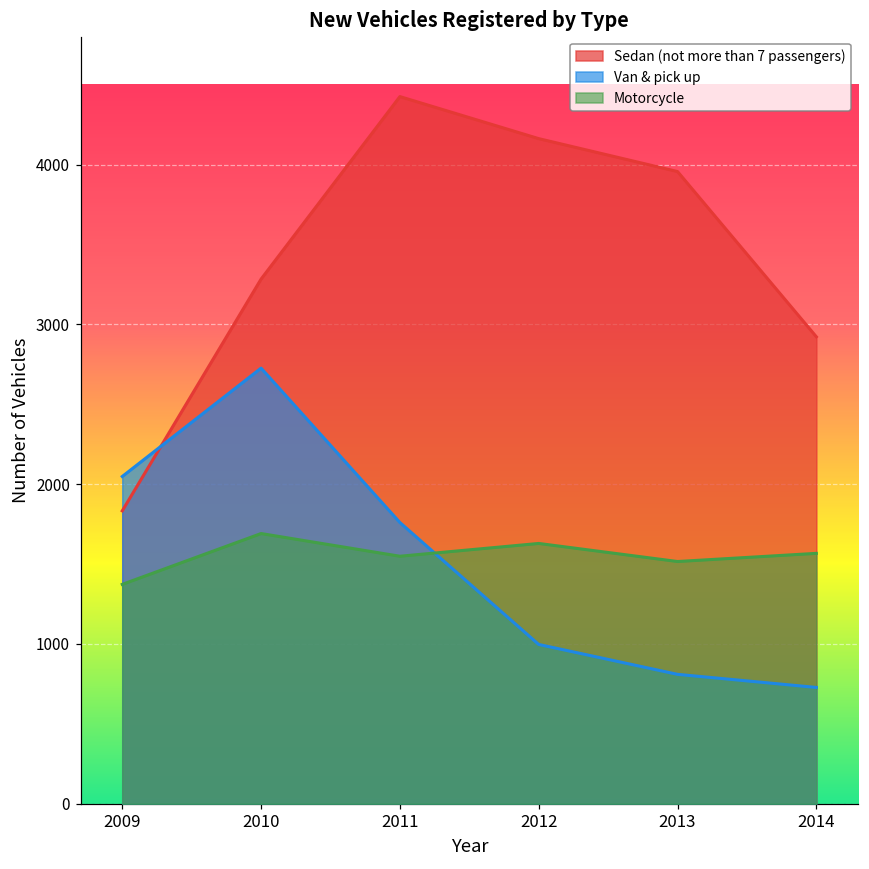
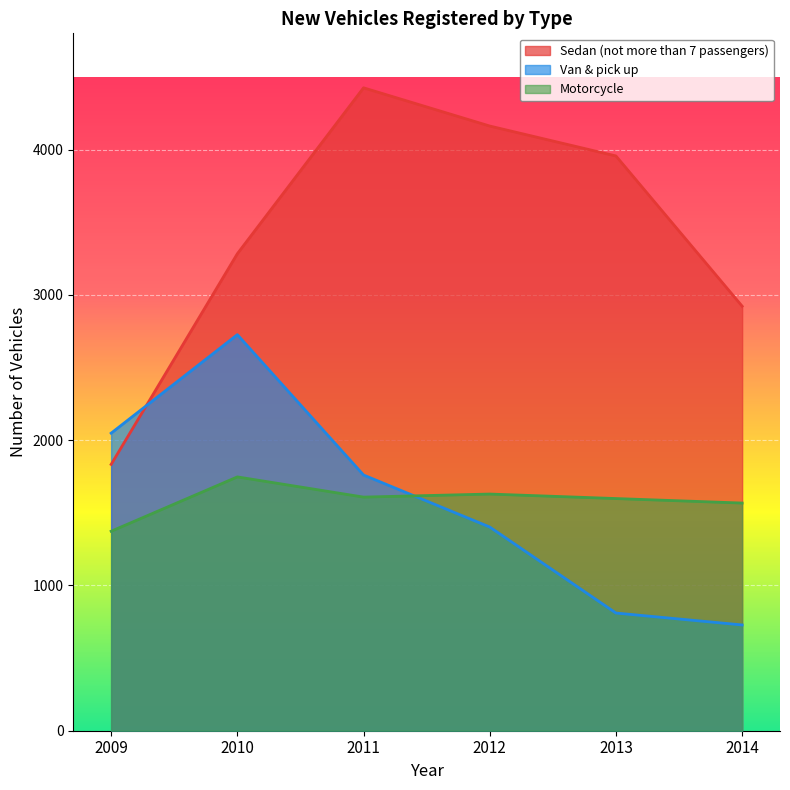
Motorcycle, 2010: 1690 -> 1750
Motorcycle, 2011: 1550 -> 1610
Van & pick up, 2012: 1000 -> 1400
Motorcycle, 2013: 1520 -> 1600
